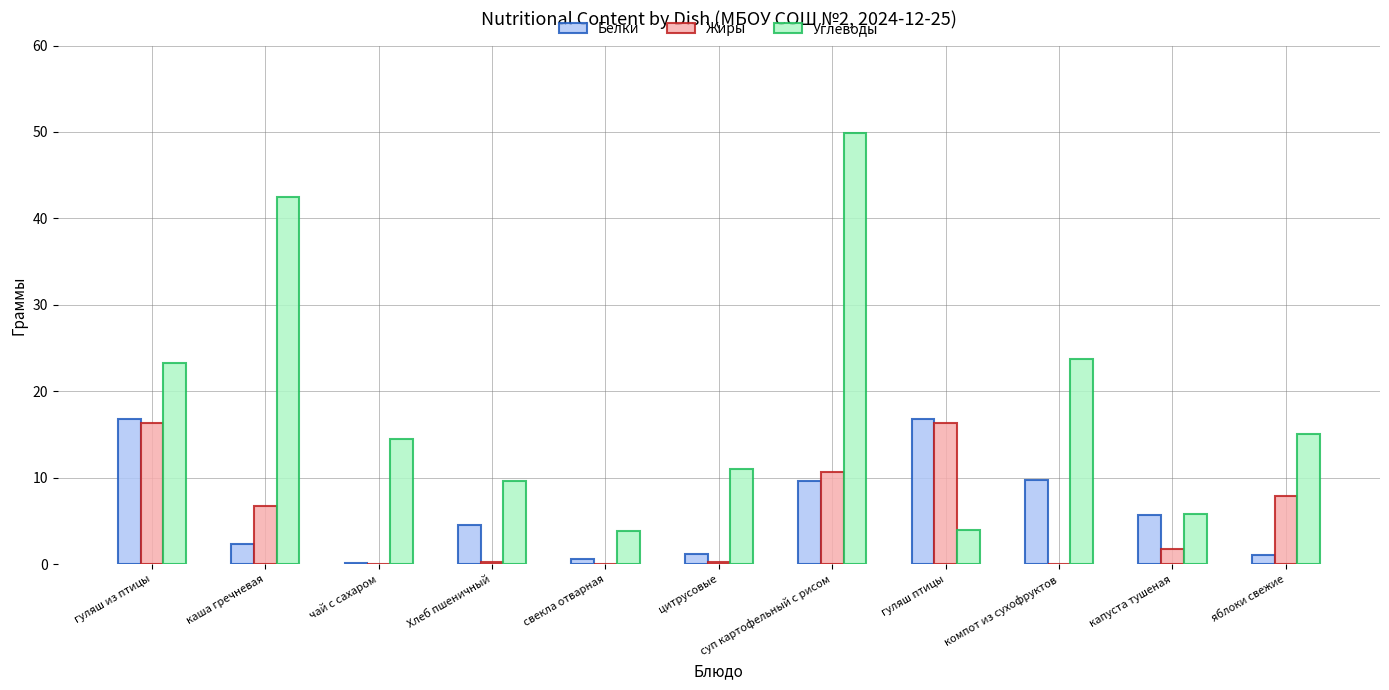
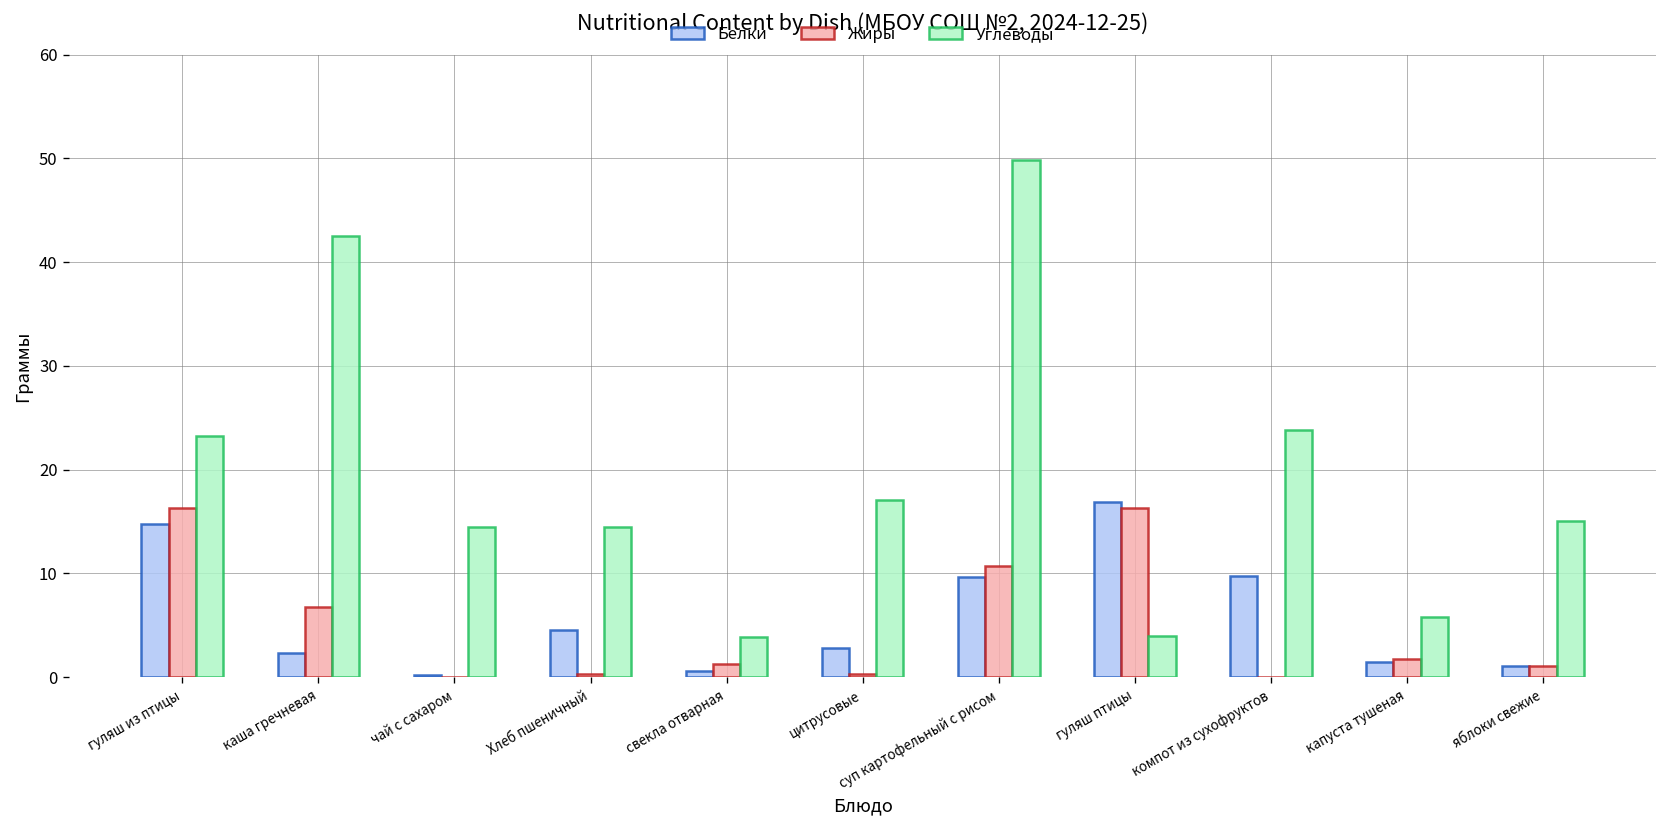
Белки, гуляш из птицы: 17 -> 15
Углеводы, Хлеб пшеничный: 10 -> 14
Жиры, свекла отварная: 0 -> 1
Белки, цитрусовые: 1 -> 3
Углеводы, цитрусовые: 11 -> 17
Белки, капуста тушеная: 6 -> 1
Жиры, яблоки свежие: 8 -> 1
